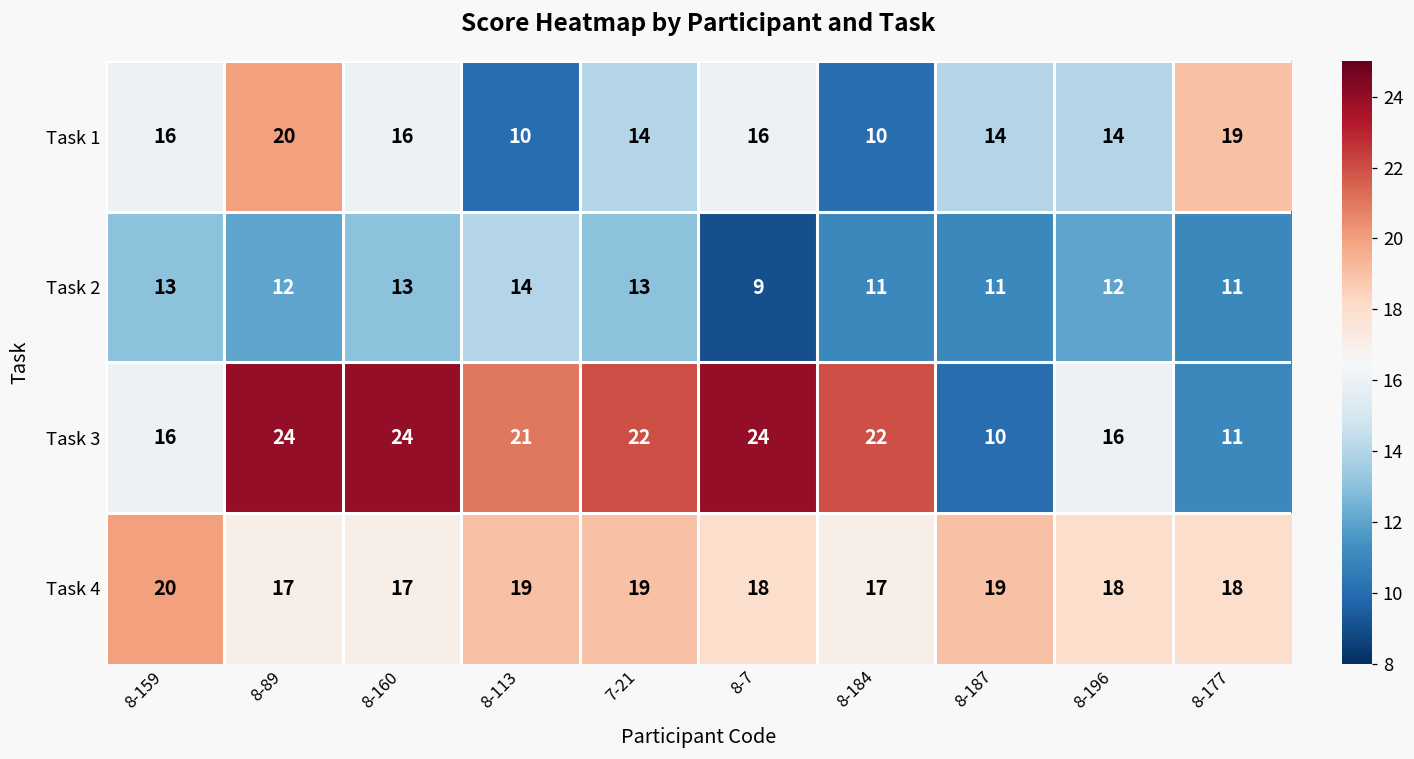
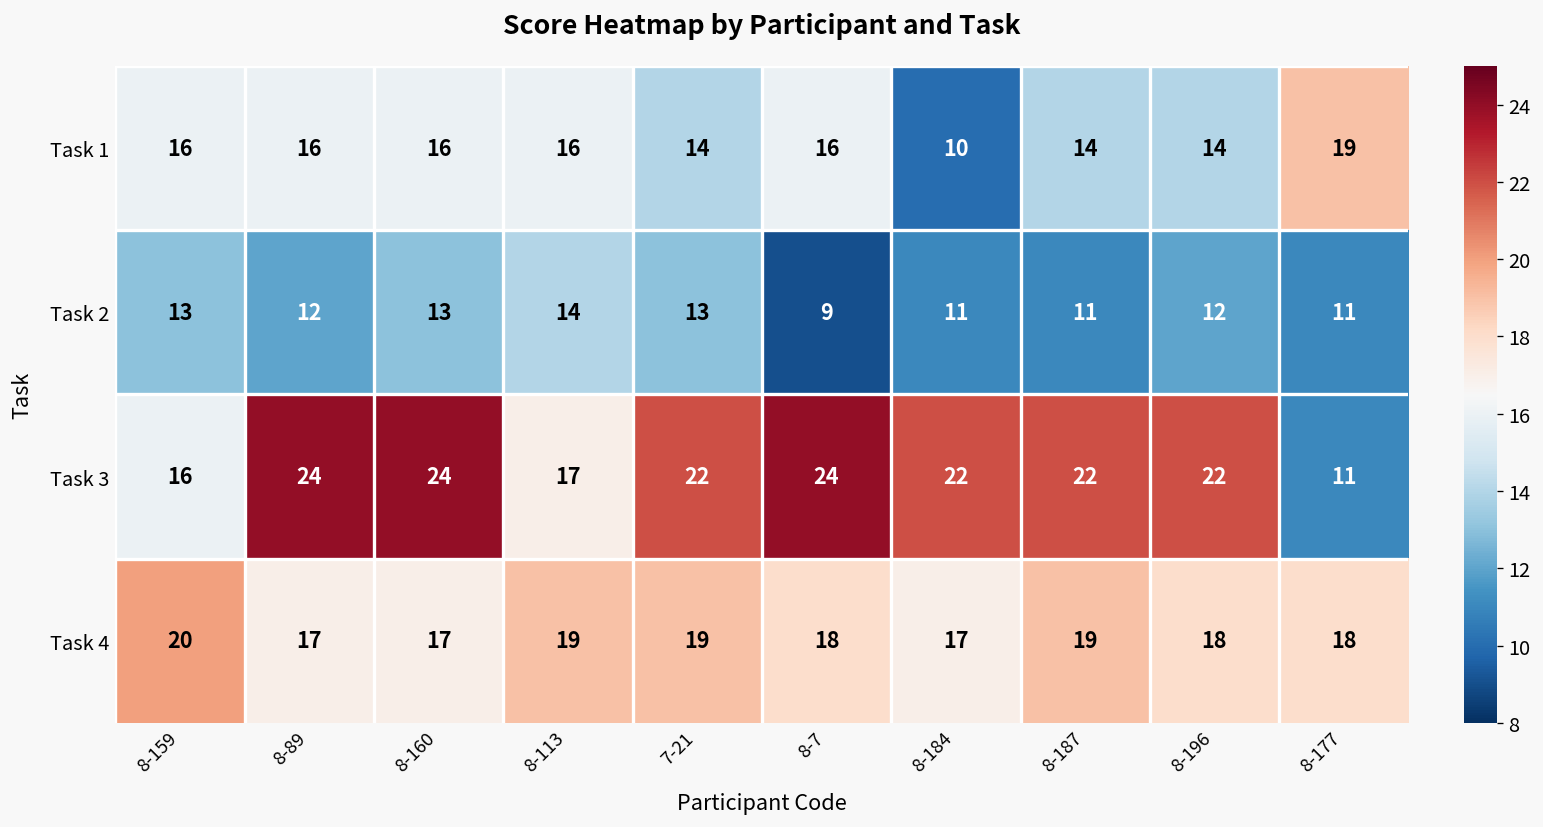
Task 1, 8-89: 20 -> 16
Task 1, 8-113: 10 -> 16
Task 3, 8-113: 21 -> 17
Task 3, 8-187: 10 -> 22
Task 3, 8-196: 16 -> 22
